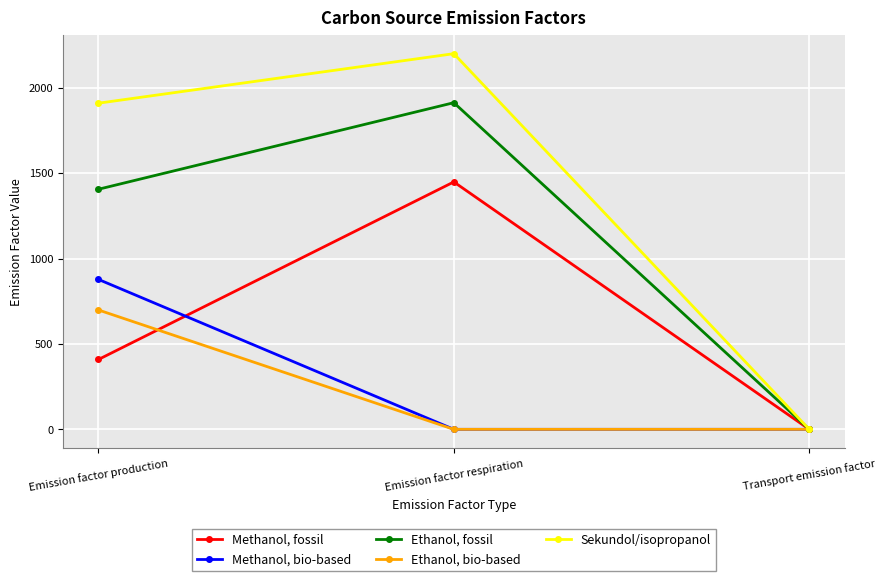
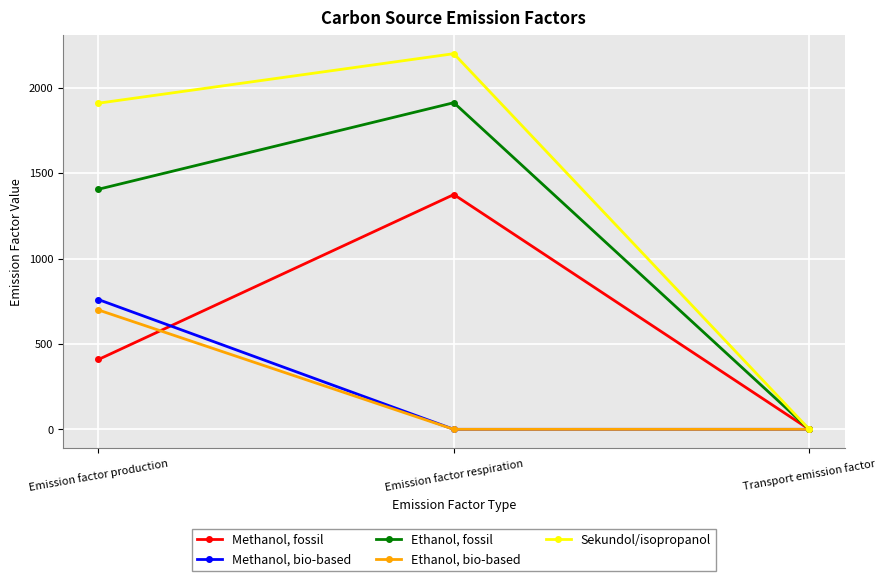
Methanol, bio-based, Emission factor production: 880 -> 760
Methanol, fossil, Emission factor respiration: 1450 -> 1380
